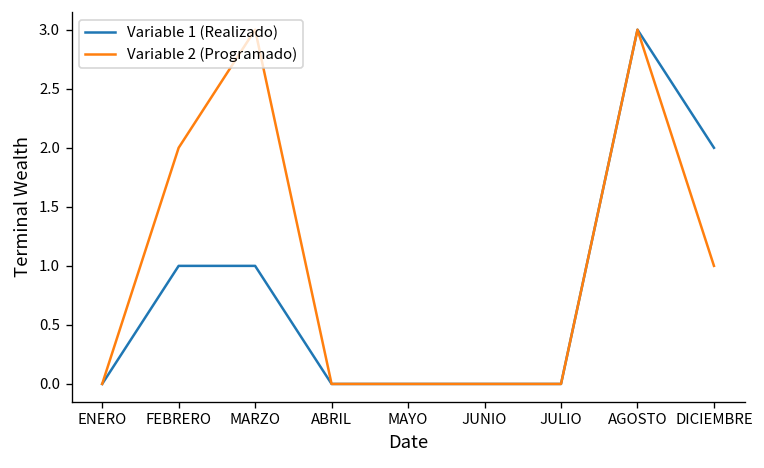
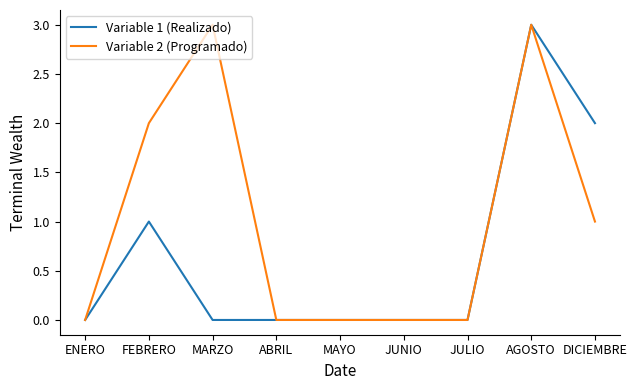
Variable 1 (Realizado), MARZO: 1 -> 0
